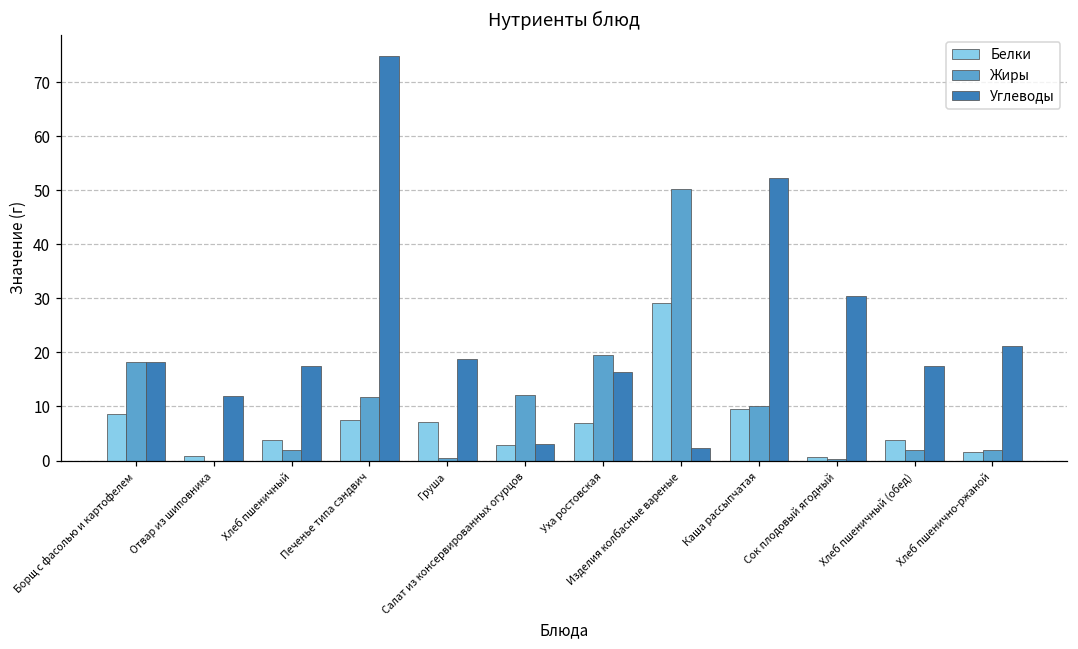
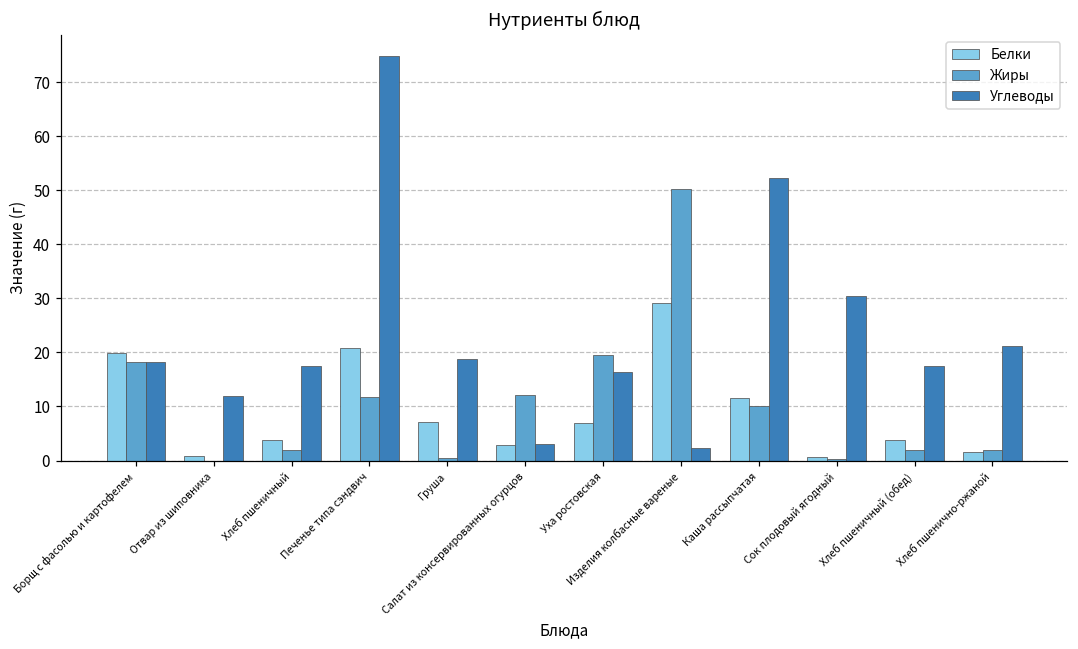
Белки, Борщ с фасолью и картофелем: 9 -> 20
Белки, Печенье типа сэндвич: 8 -> 21
Белки, Каша рассыпчатая: 10 -> 12
